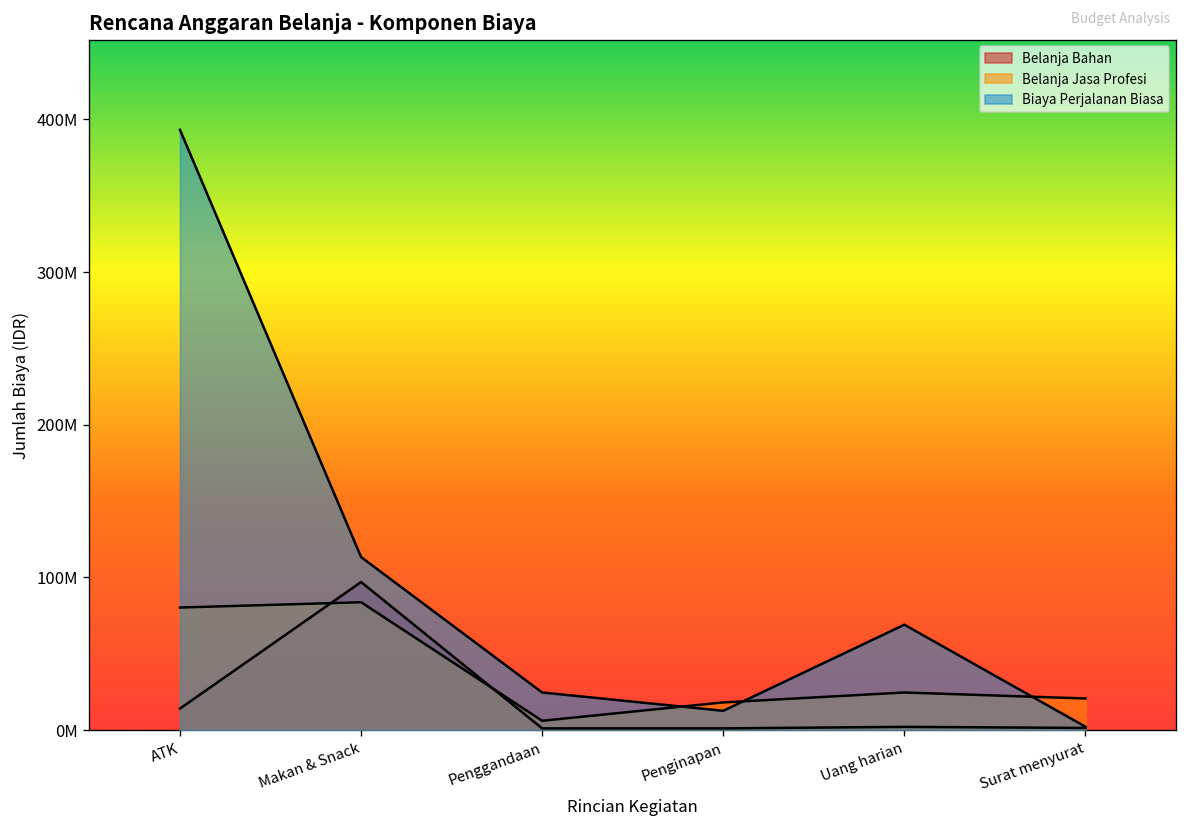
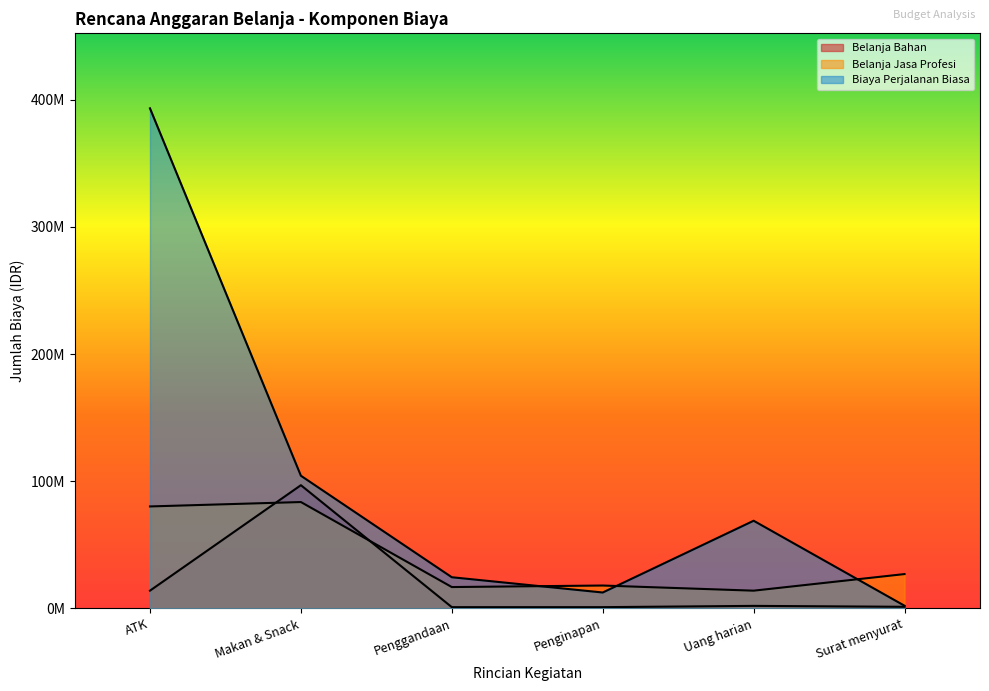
Biaya Perjalanan Biasa, Makan & Snack: 113000000 -> 104000000
Belanja Jasa Profesi, Penggandaan: 6000000 -> 17000000
Belanja Jasa Profesi, Uang harian: 25000000 -> 14000000
Belanja Jasa Profesi, Surat menyurat: 21000000 -> 27000000
